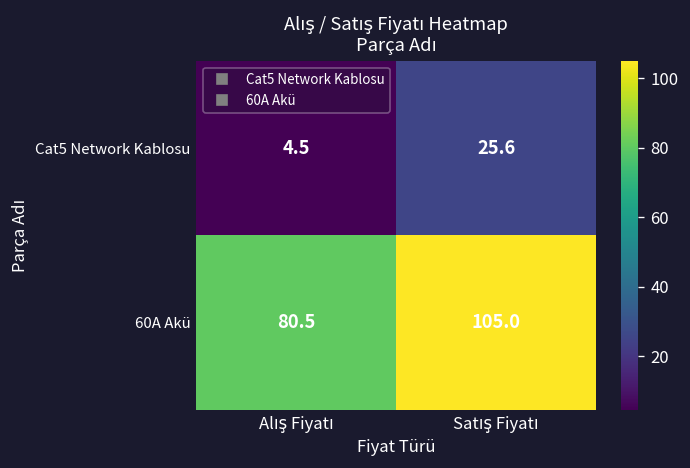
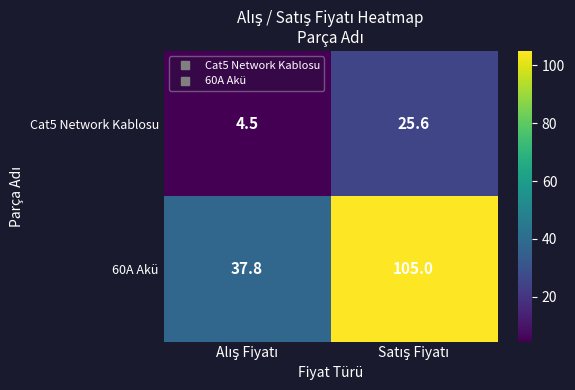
60A Akü, Alış Fiyatı: 80.5 -> 37.8
